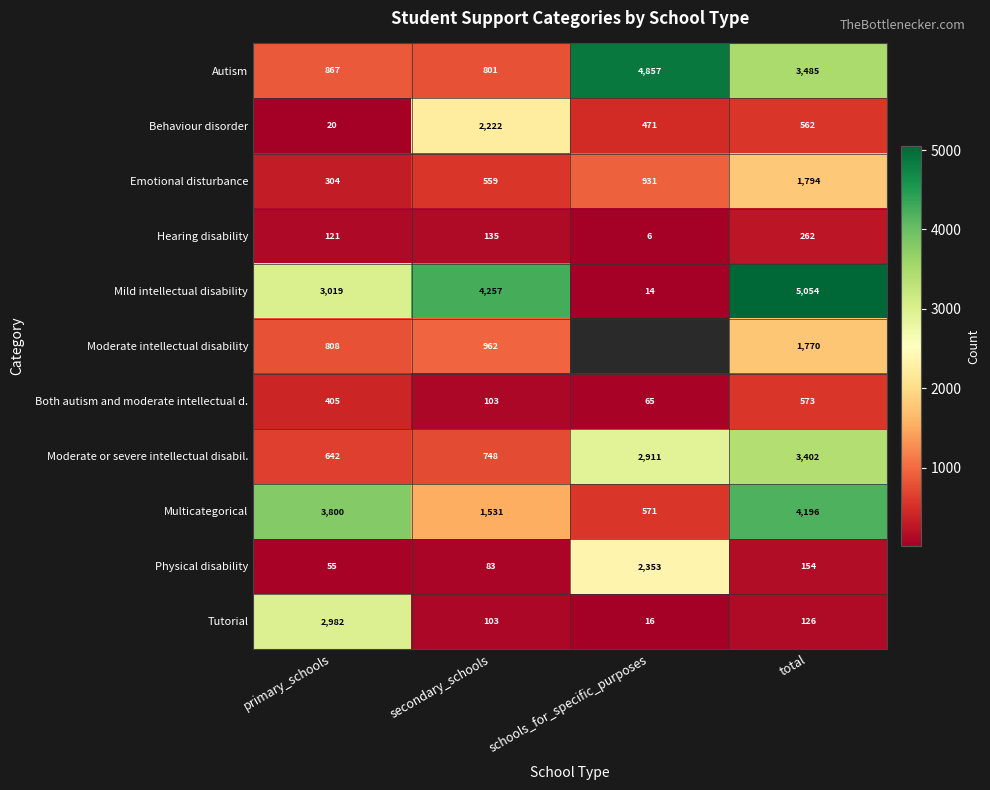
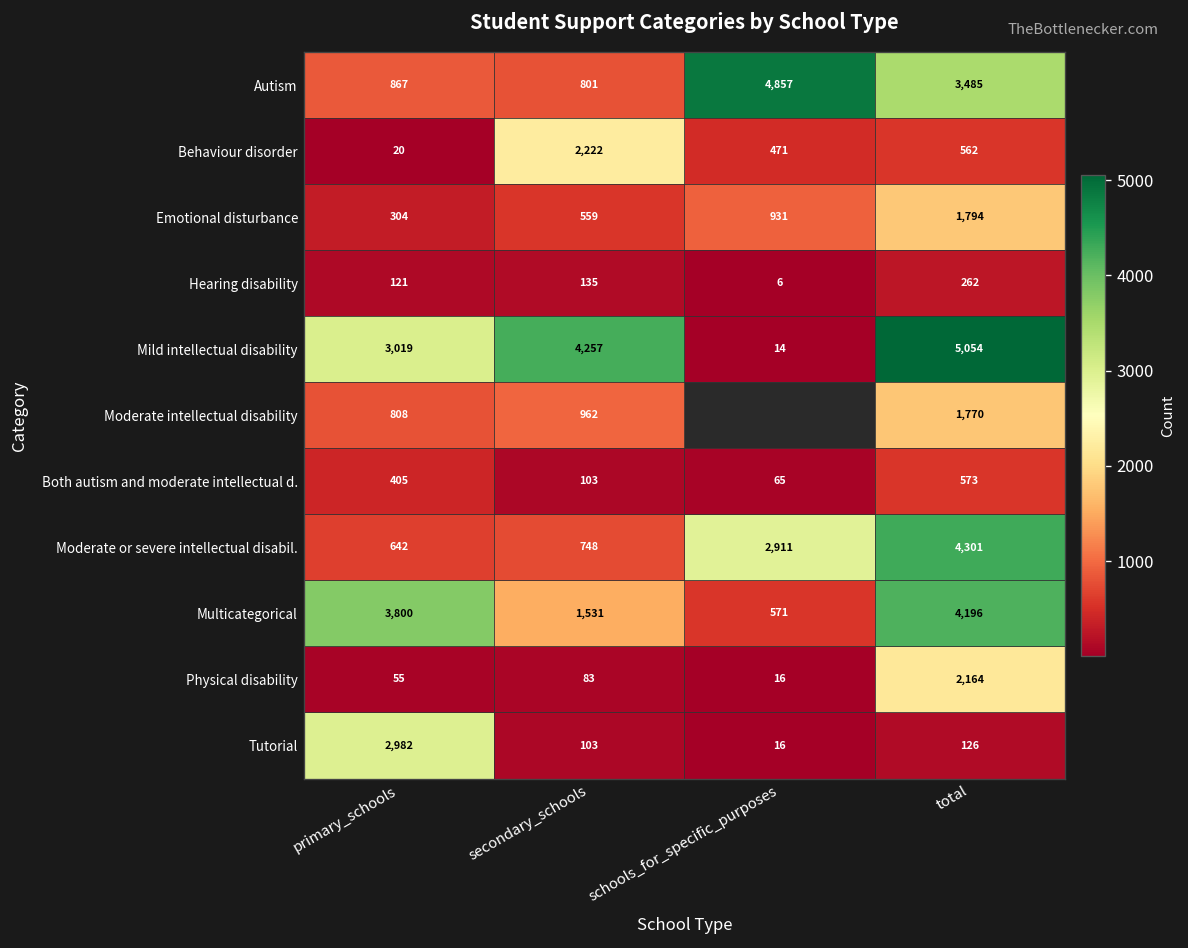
Moderate or severe intellectual disabil., total: 3,402 -> 4,301
Physical disability, schools_for_specific_purposes: 2,353 -> 16
Physical disability, total: 154 -> 2,164
